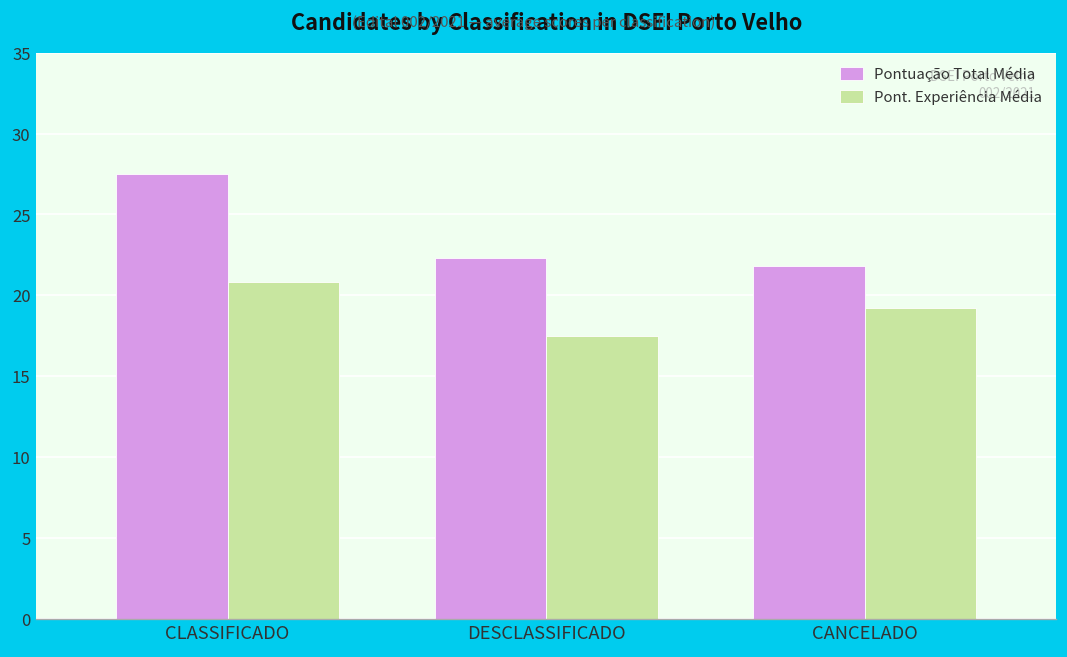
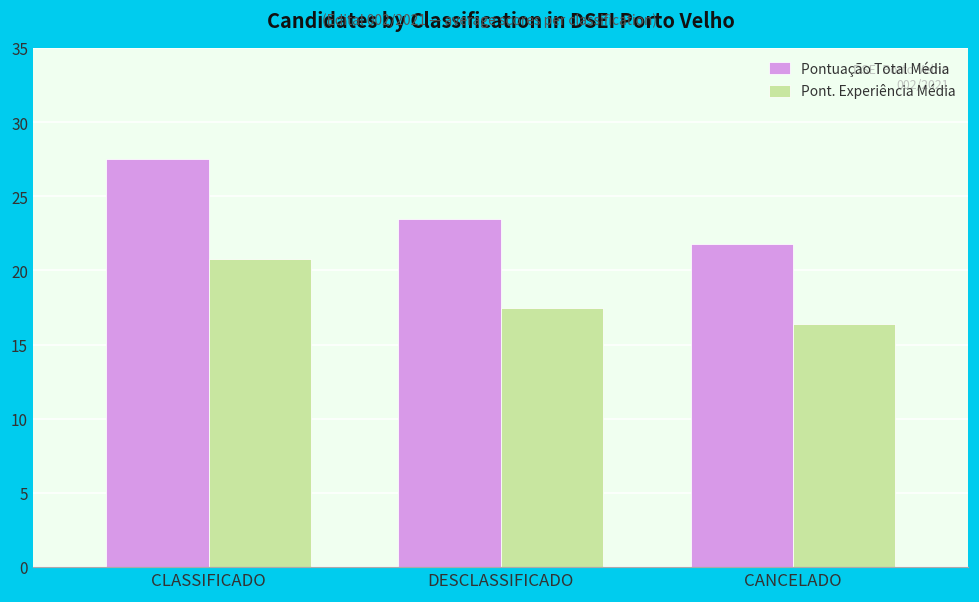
Pontuação Total Média, DESCLASSIFICADO: 22.3 -> 23.5
Pont. Experiência Média, CANCELADO: 19.2 -> 16.4
